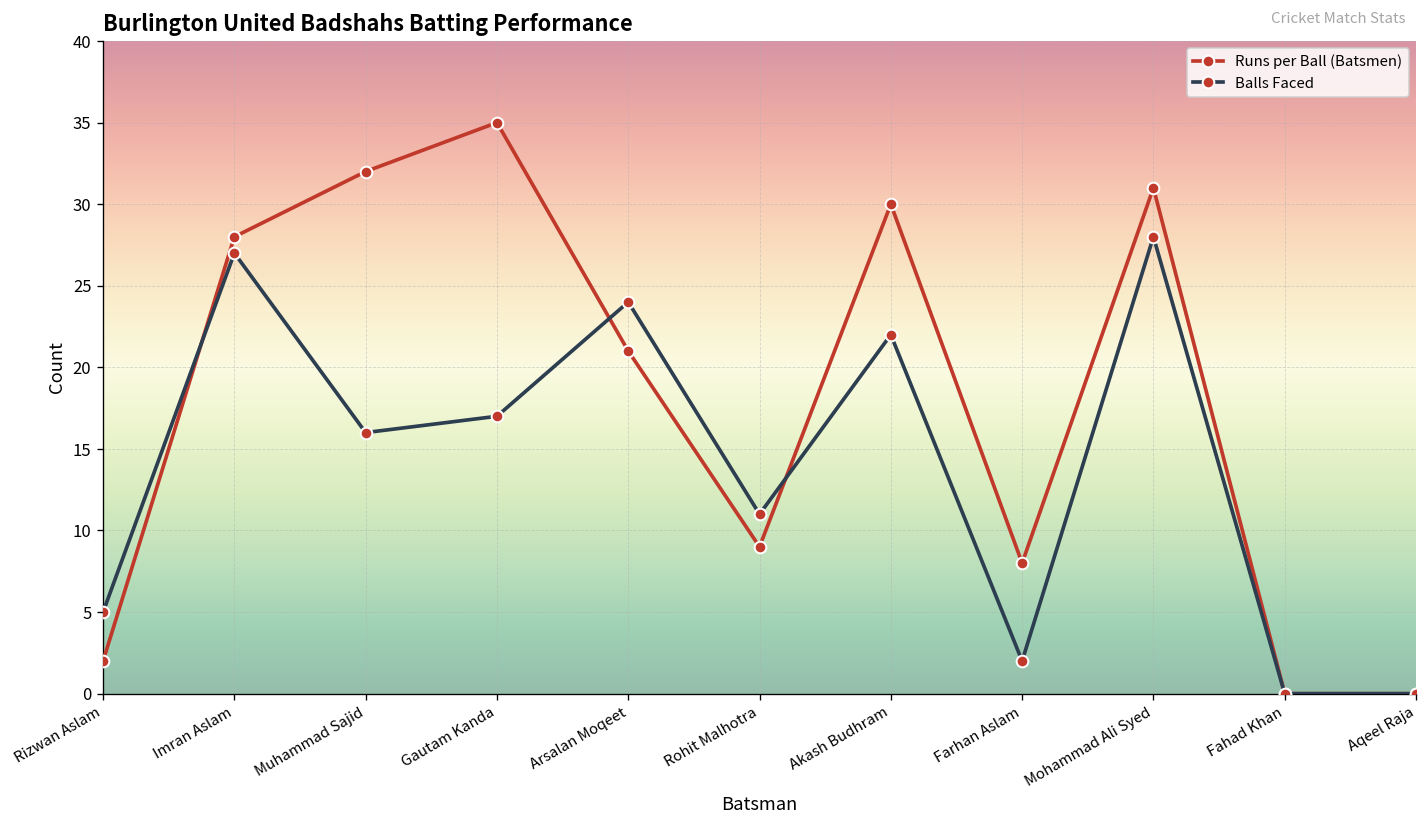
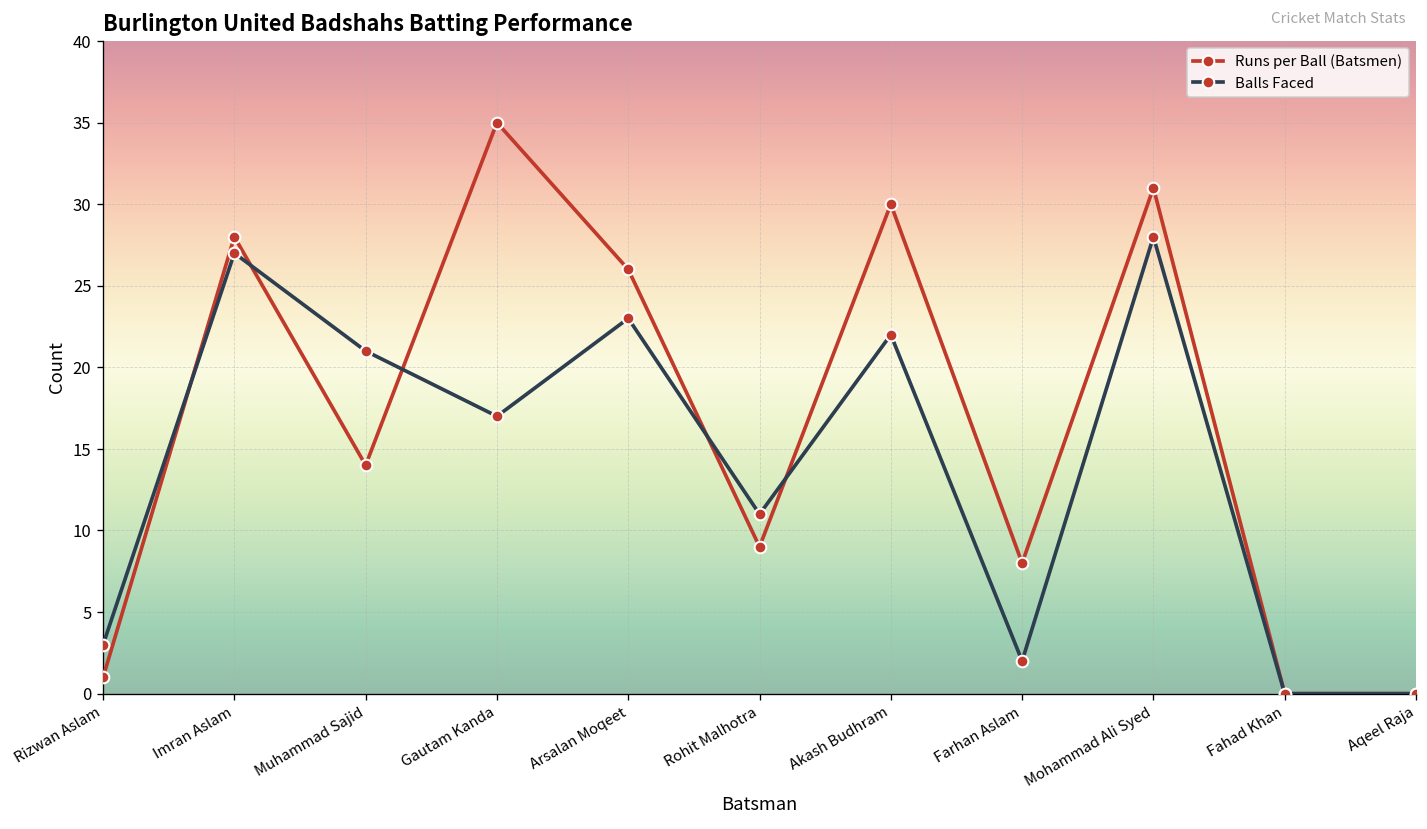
Runs per Ball (Batsmen), Rizwan Aslam: 2 -> 1
Balls Faced, Rizwan Aslam: 5 -> 3
Runs per Ball (Batsmen), Muhammad Sajid: 32 -> 14
Balls Faced, Muhammad Sajid: 16 -> 21
Runs per Ball (Batsmen), Arsalan Moqeet: 21 -> 26
Balls Faced, Arsalan Moqeet: 24 -> 23
